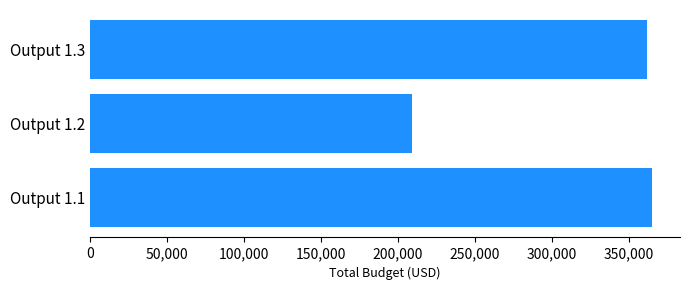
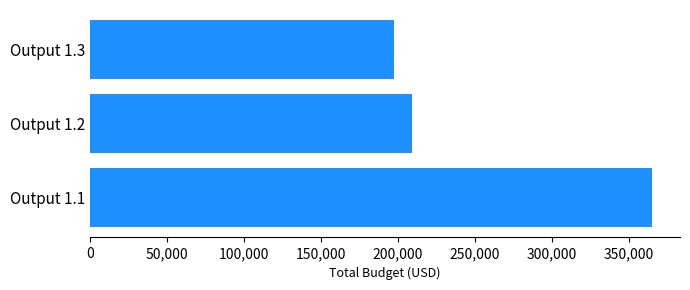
Output 1.3: 362,000 -> 198,000
